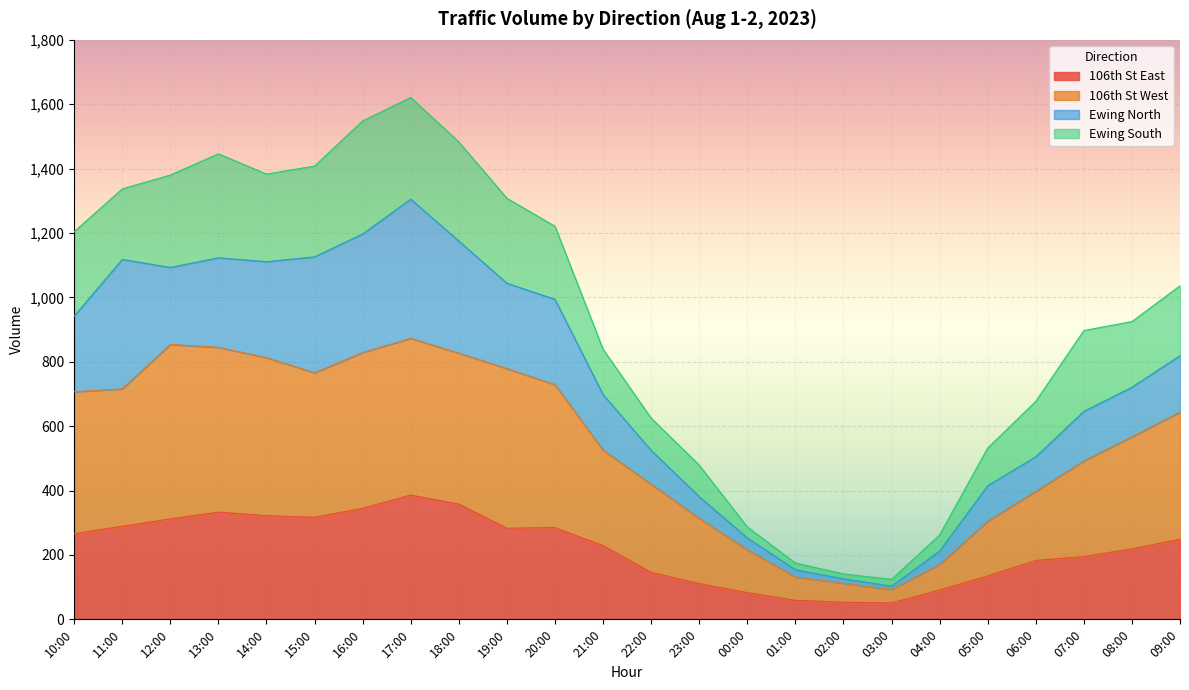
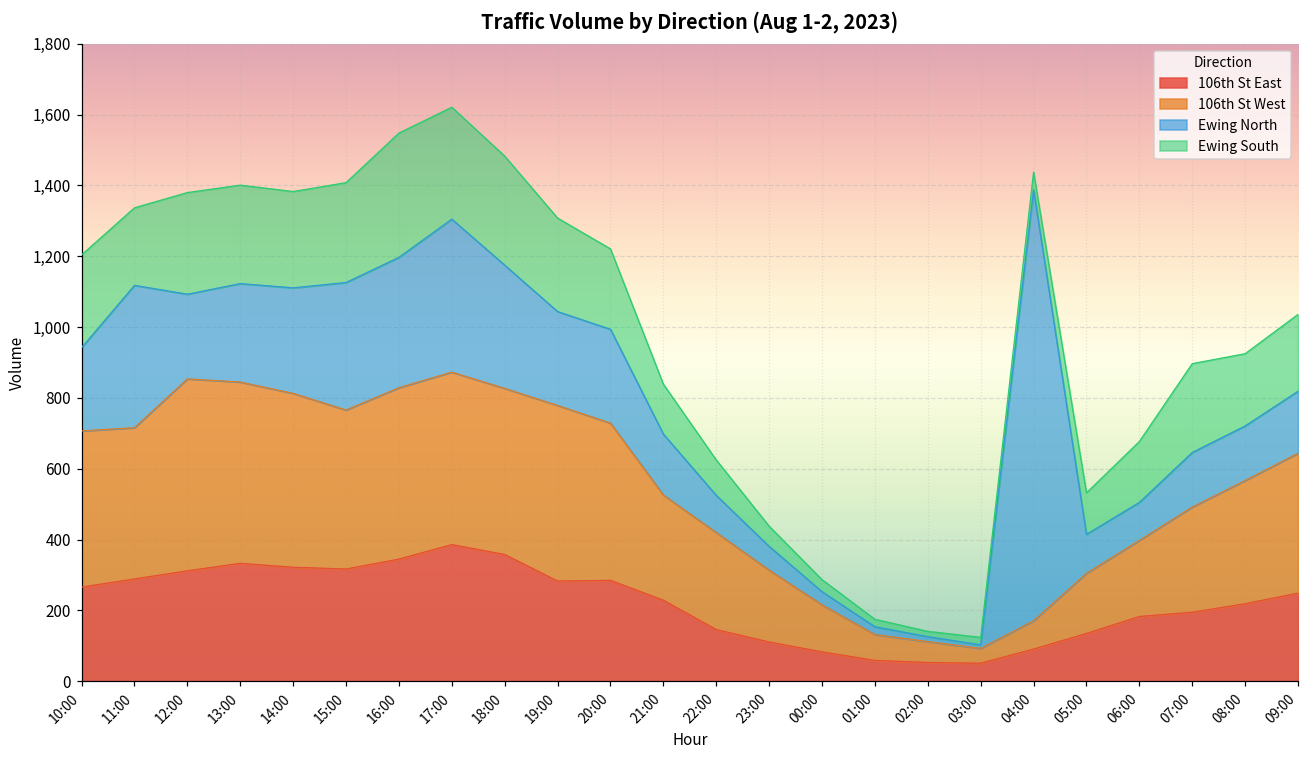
Ewing South, 13:00: 320 -> 280
Ewing South, 23:00: 100 -> 60
Ewing North, 04:00: 40 -> 1,220
